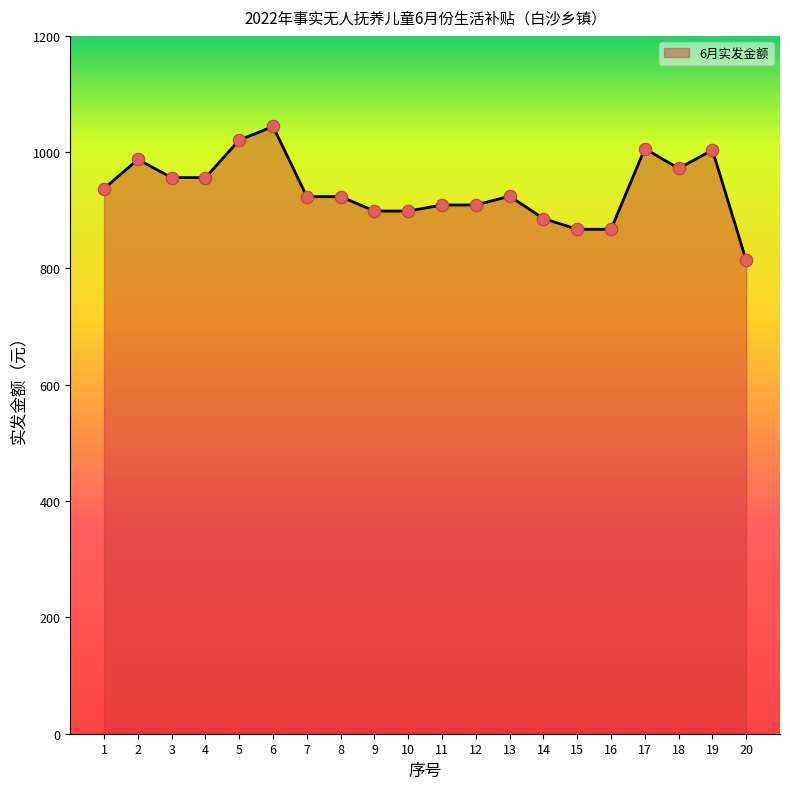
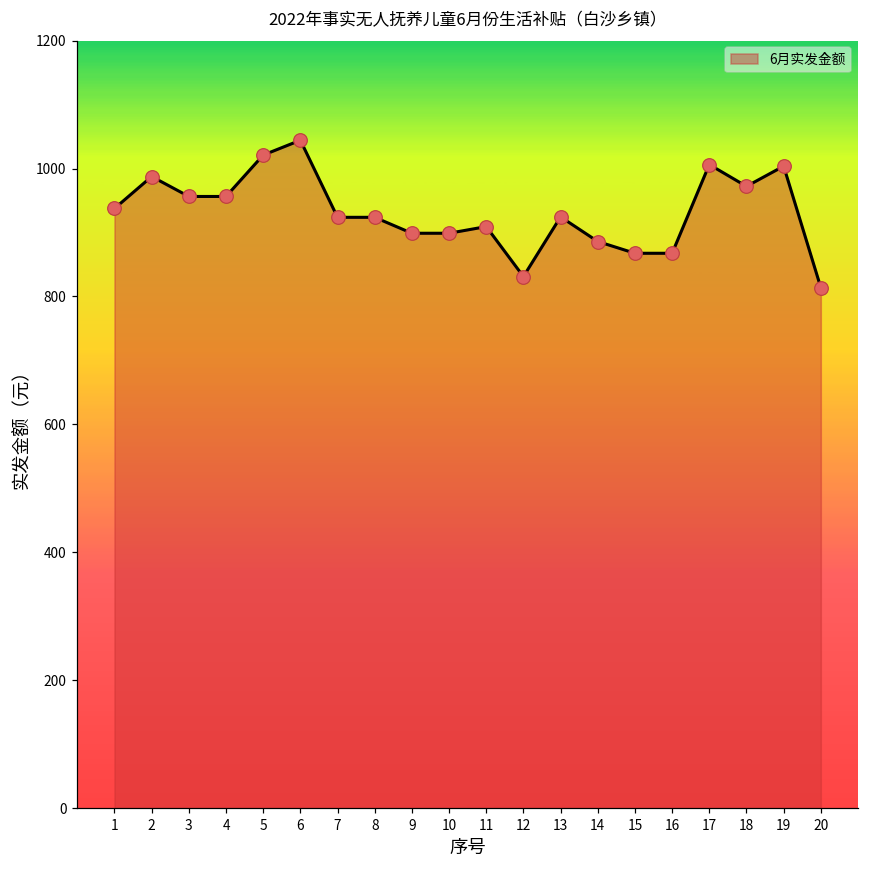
12: 910 -> 830
